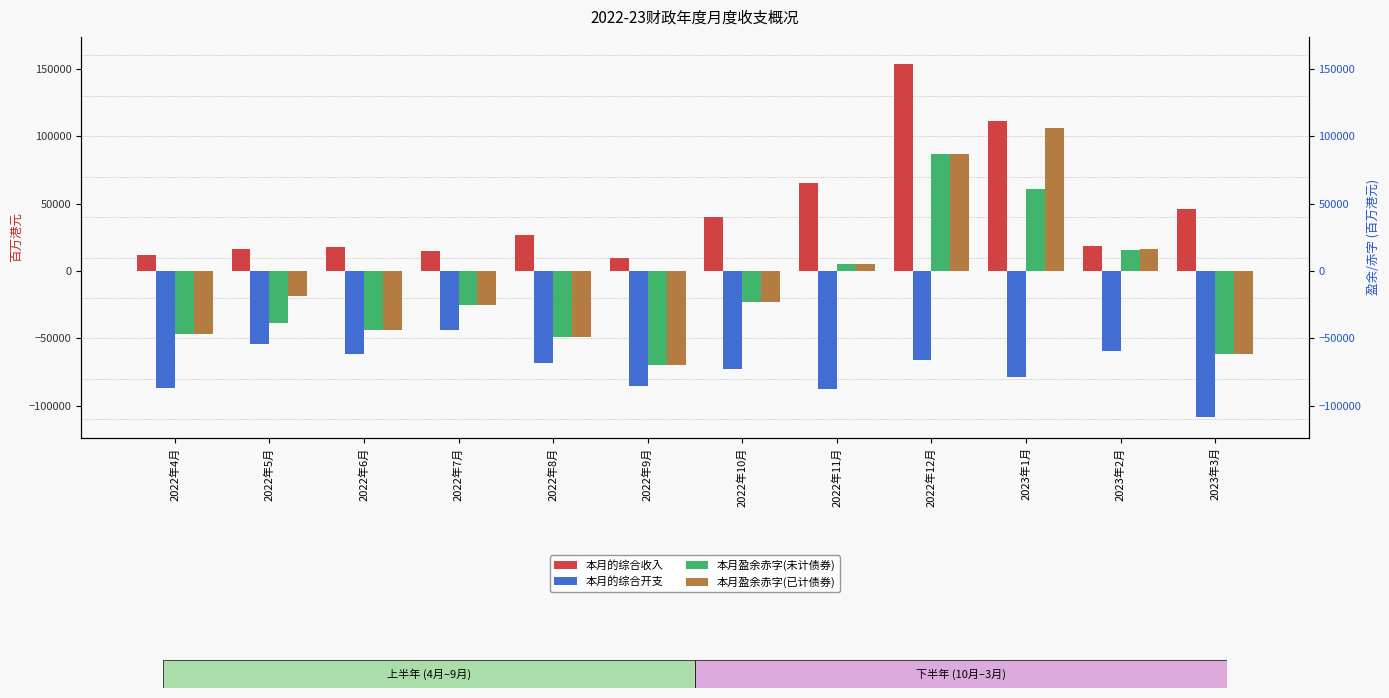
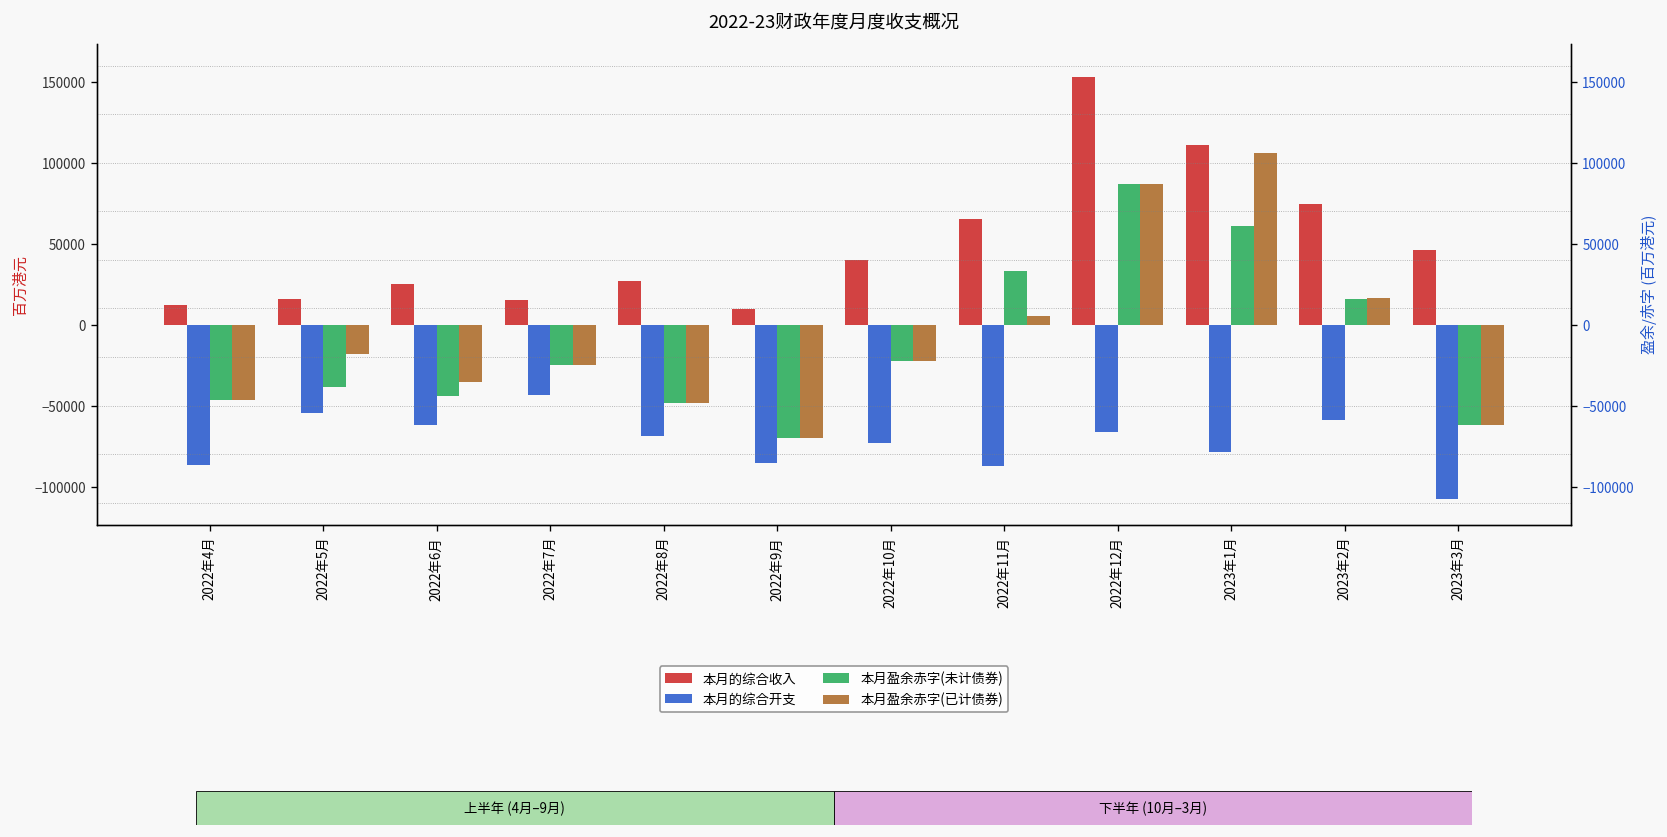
本月的综合收入, 2022年6月: 18000 -> 25000
本月盈余赤字(已计债券), 2022年6月: -44000 -> -36000
本月盈余赤字(未计债券), 2022年11月: 5000 -> 33000
本月的综合收入, 2023年2月: 19000 -> 75000
